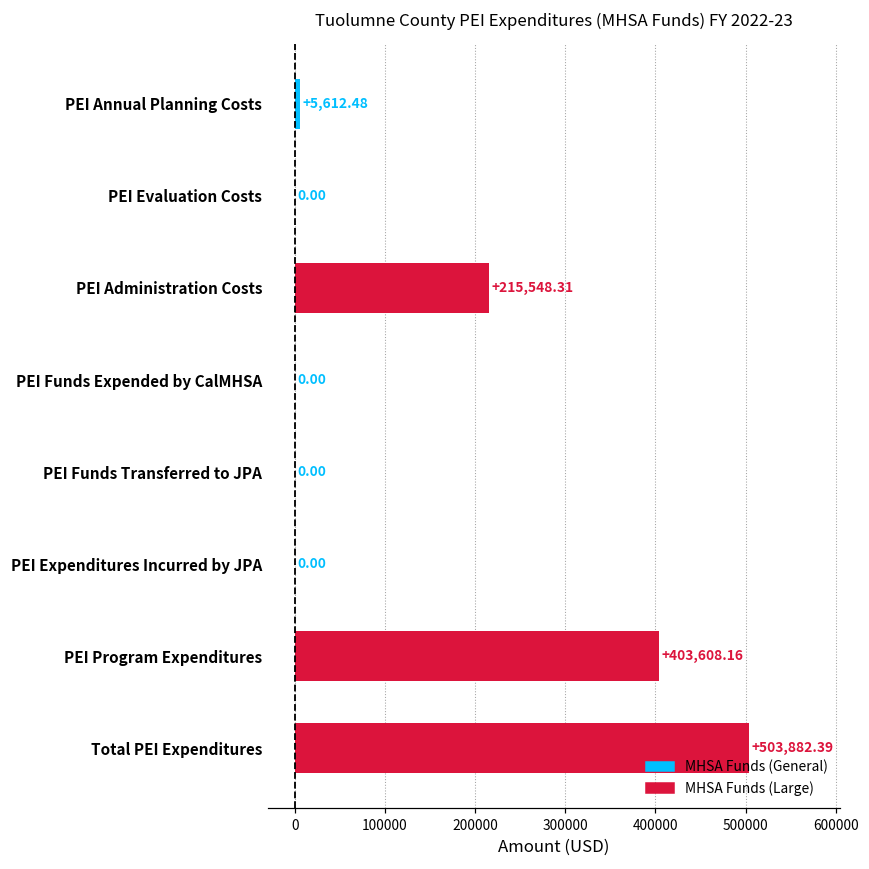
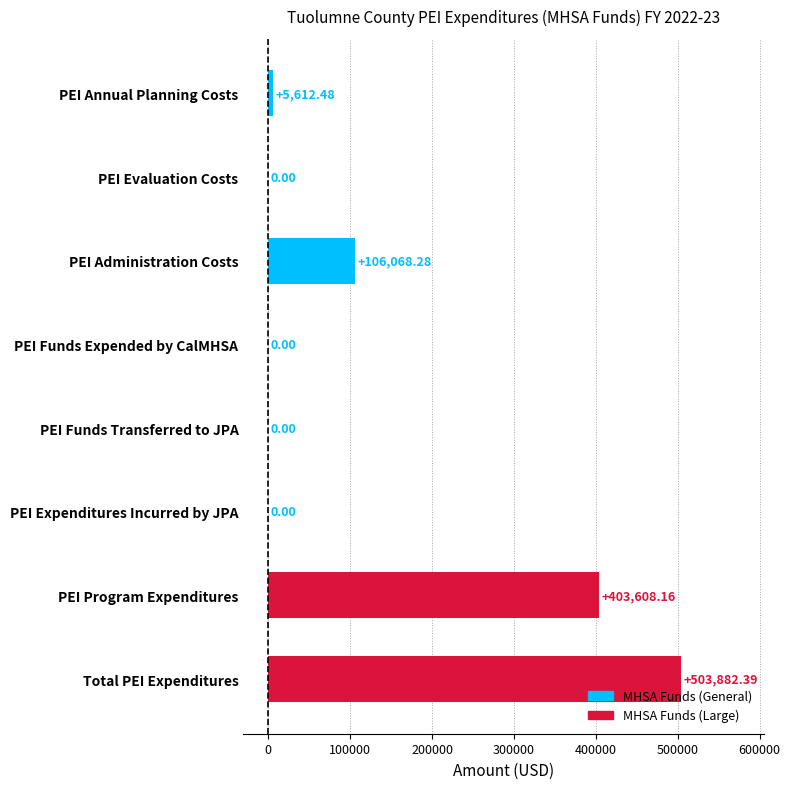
PEI Administration Costs: +215,548.31 -> +106,068.28
